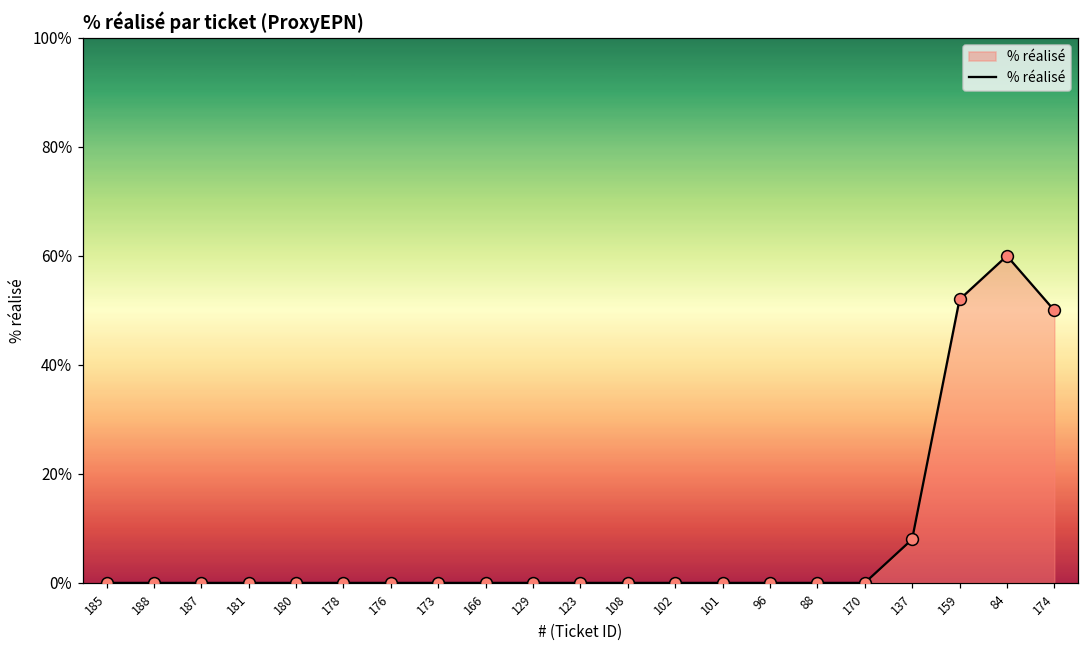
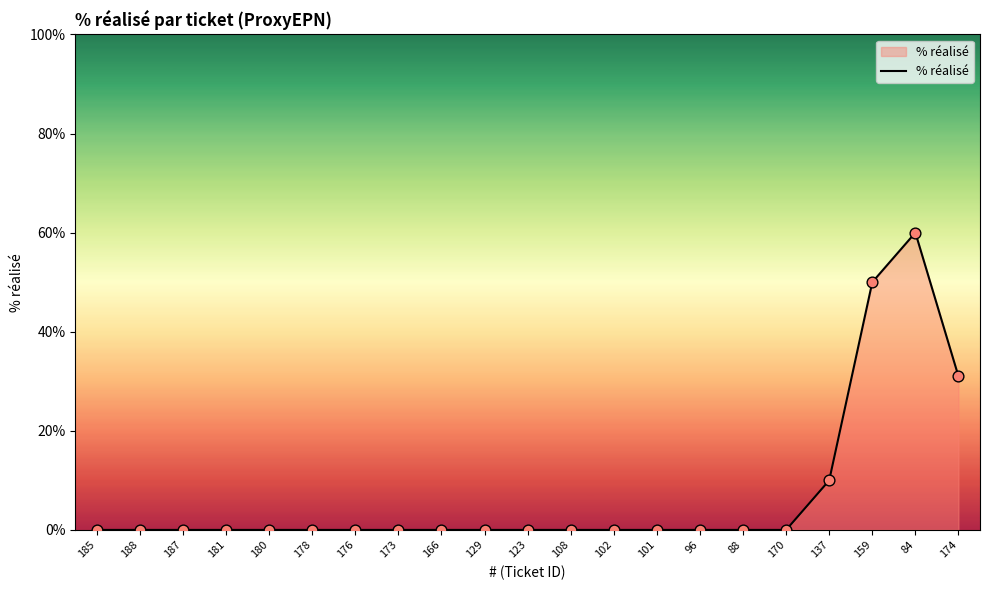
137: 8% -> 10%
159: 52% -> 50%
174: 50% -> 31%
